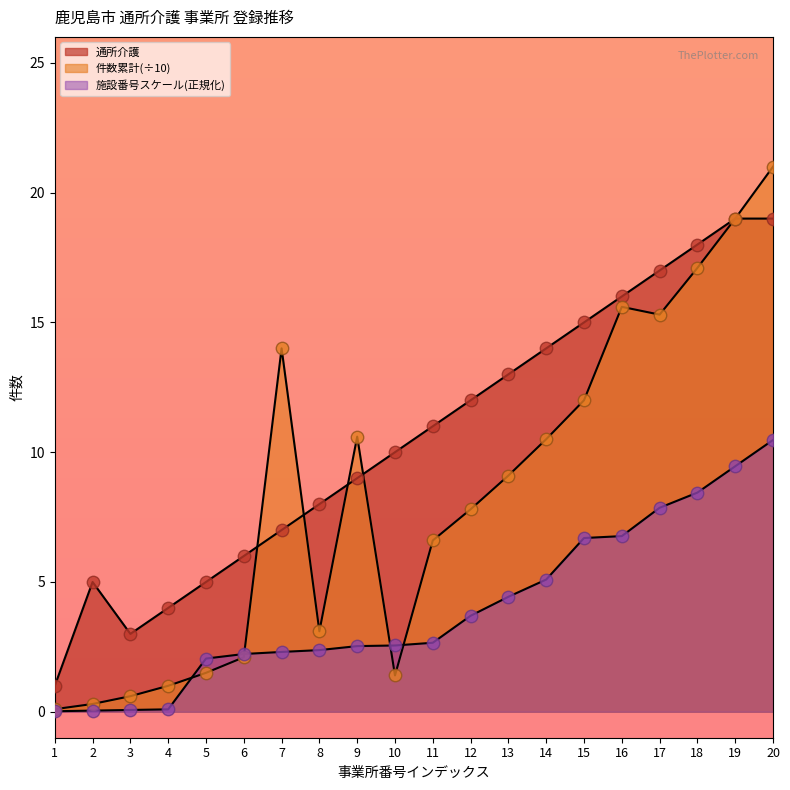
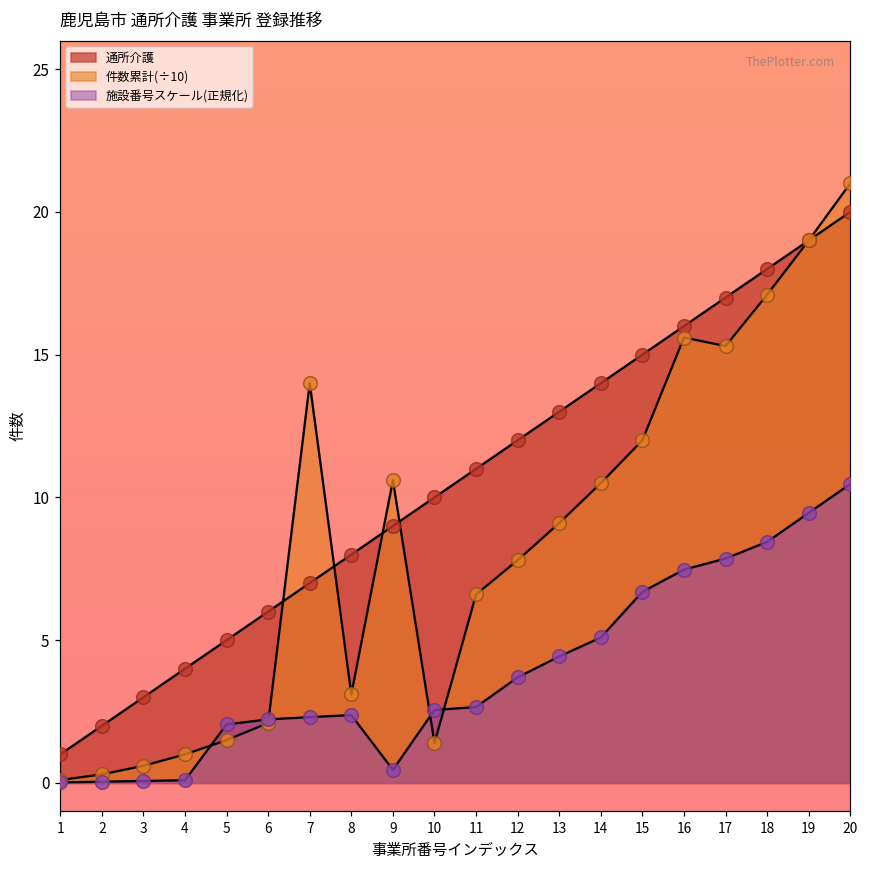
通所介護, 2: 5 -> 2
施設番号スケール(正規化), 9: 2.5 -> 0.5
施設番号スケール(正規化), 16: 6.8 -> 7.5
通所介護, 20: 19 -> 20
